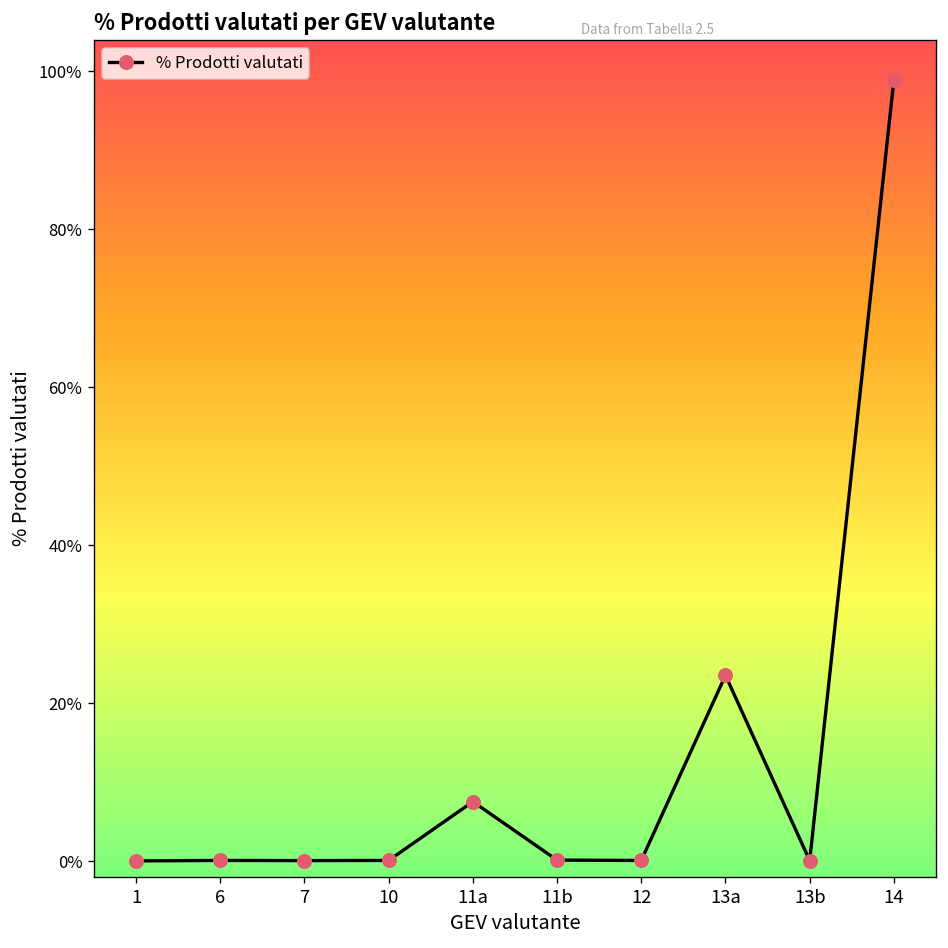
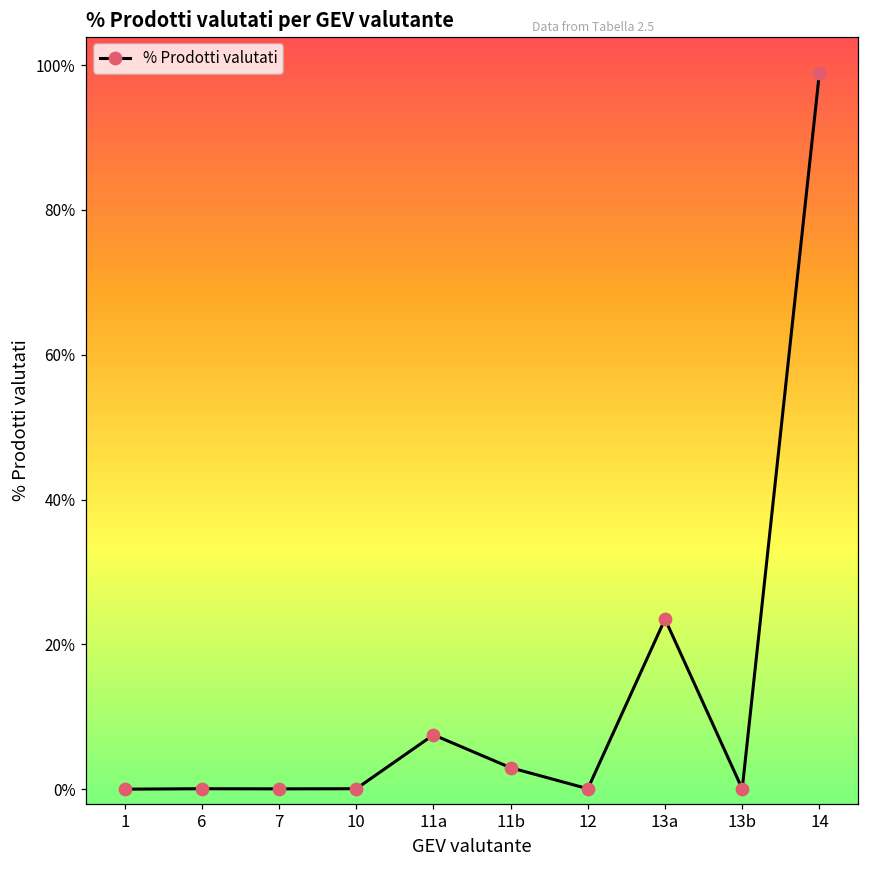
11b: 0% -> 3%
